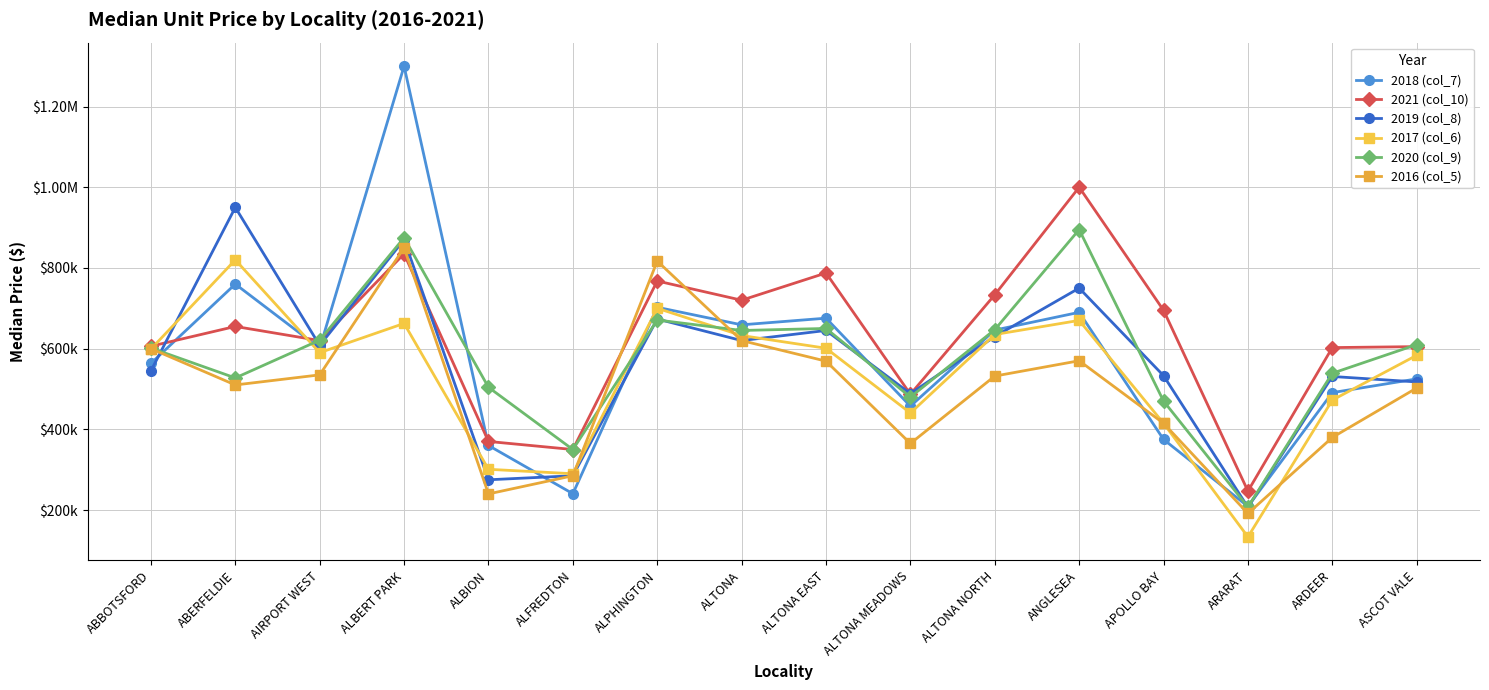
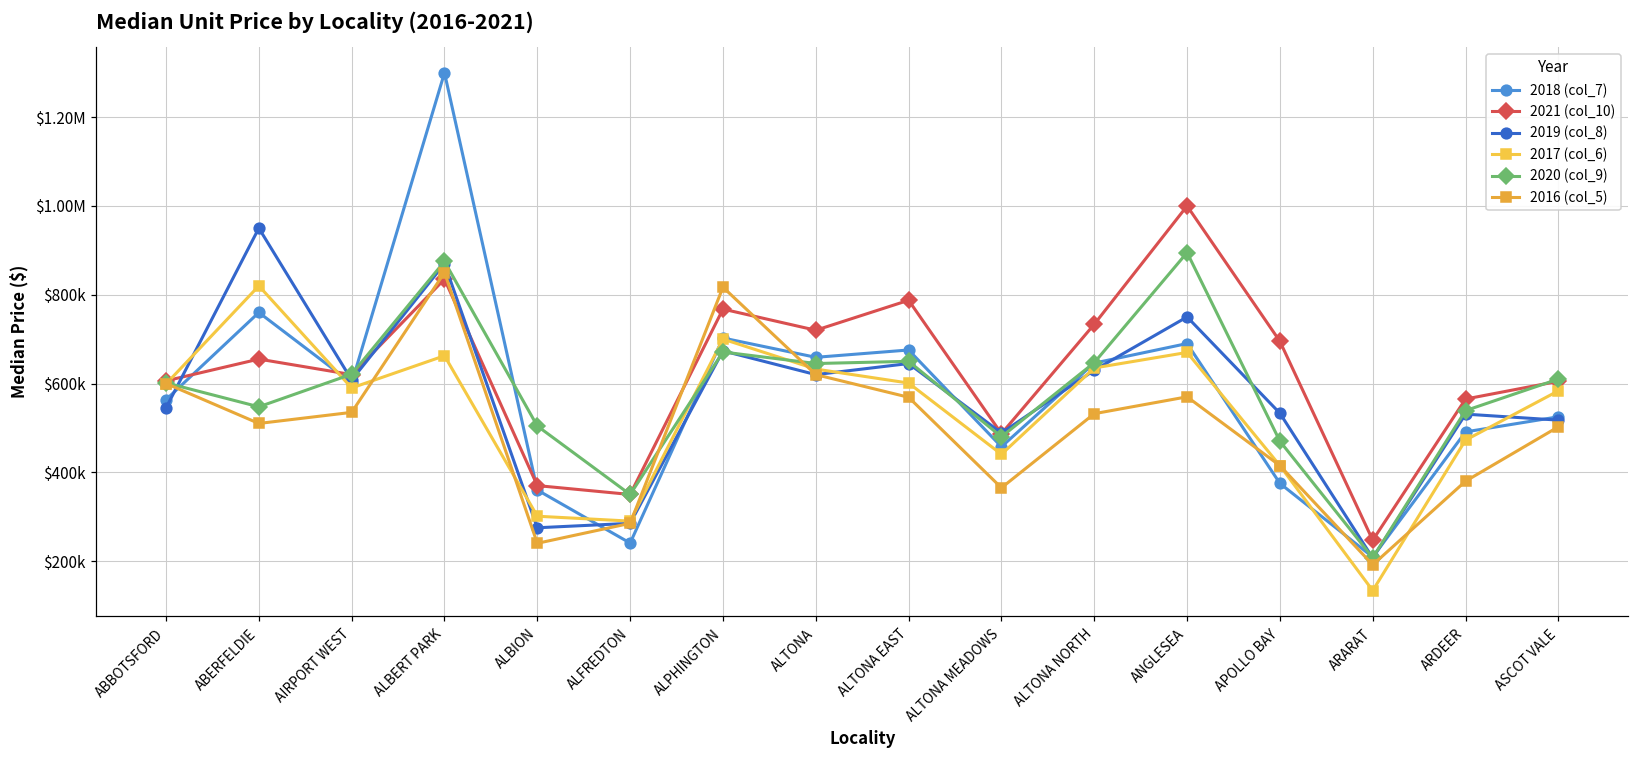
2020 (col_9), ABERFELDIE: $530000 -> $550000
2021 (col_10), ARDEER: $600000 -> $570000
